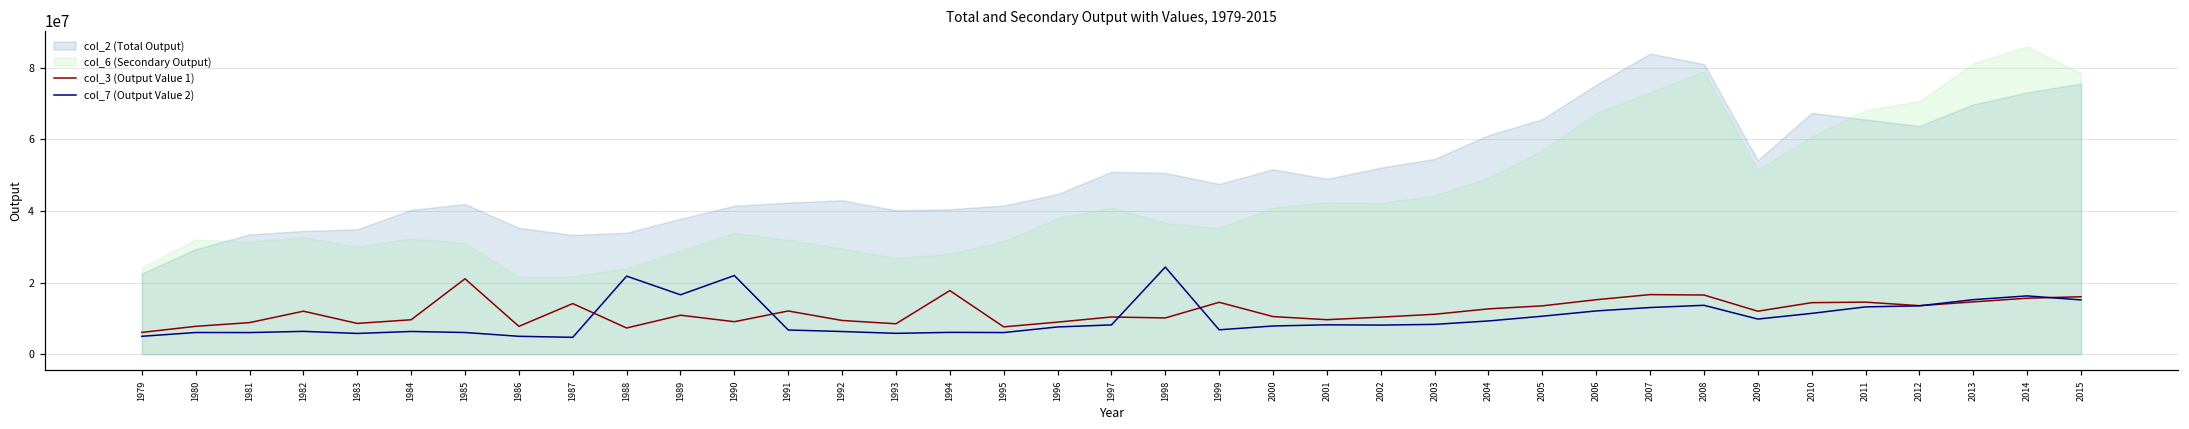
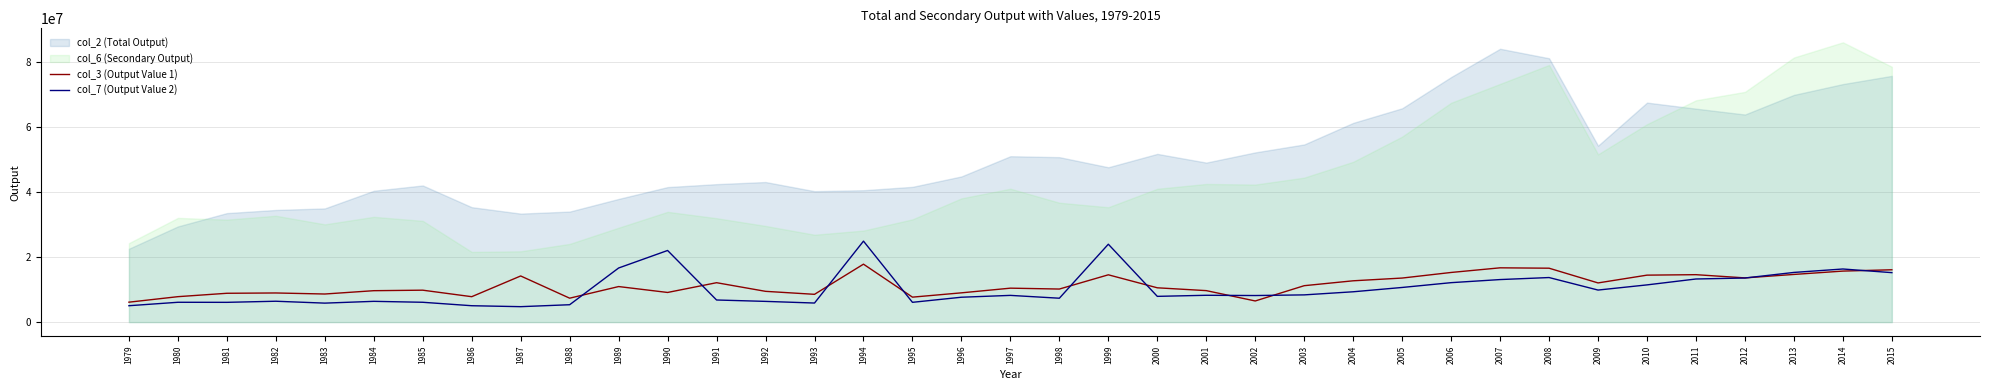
col_3 (Output Value 1), 1982: 12000000 -> 9000000
col_3 (Output Value 1), 1985: 21000000 -> 10000000
col_7 (Output Value 2), 1988: 22000000 -> 5000000
col_7 (Output Value 2), 1994: 6000000 -> 25000000
col_7 (Output Value 2), 1998: 24000000 -> 7000000
col_7 (Output Value 2), 1999: 7000000 -> 24000000
col_3 (Output Value 1), 2002: 10000000 -> 6000000
